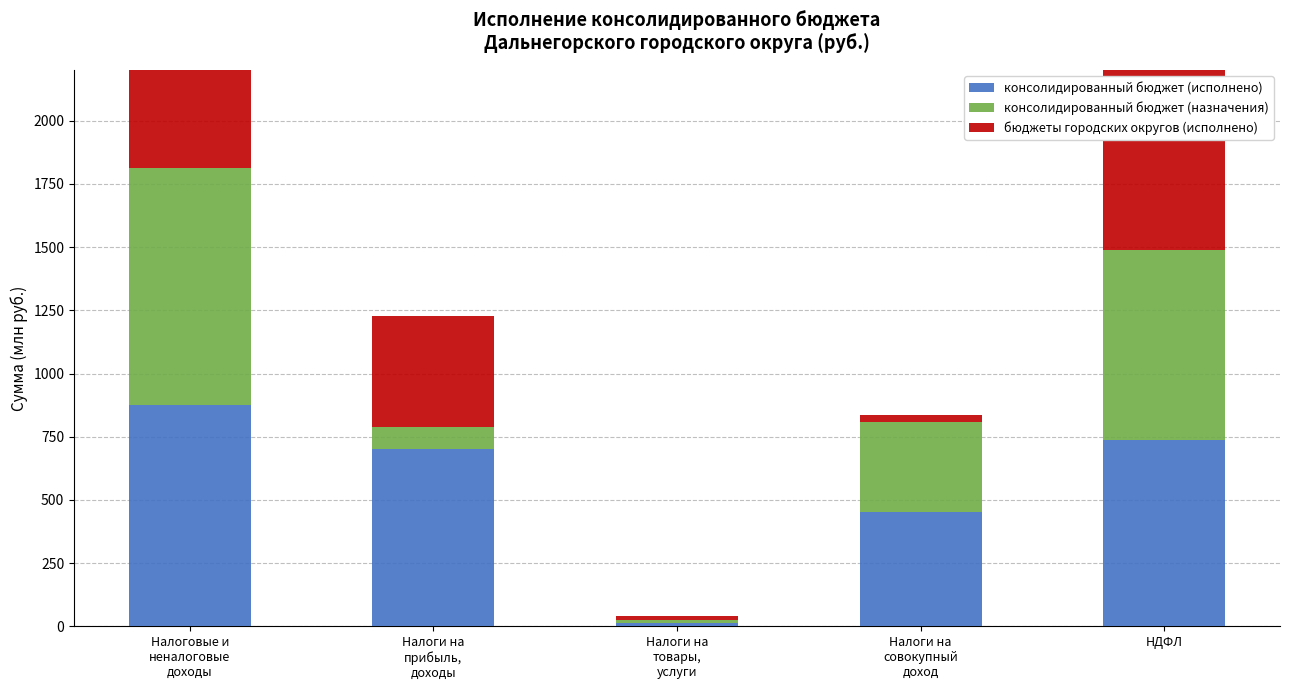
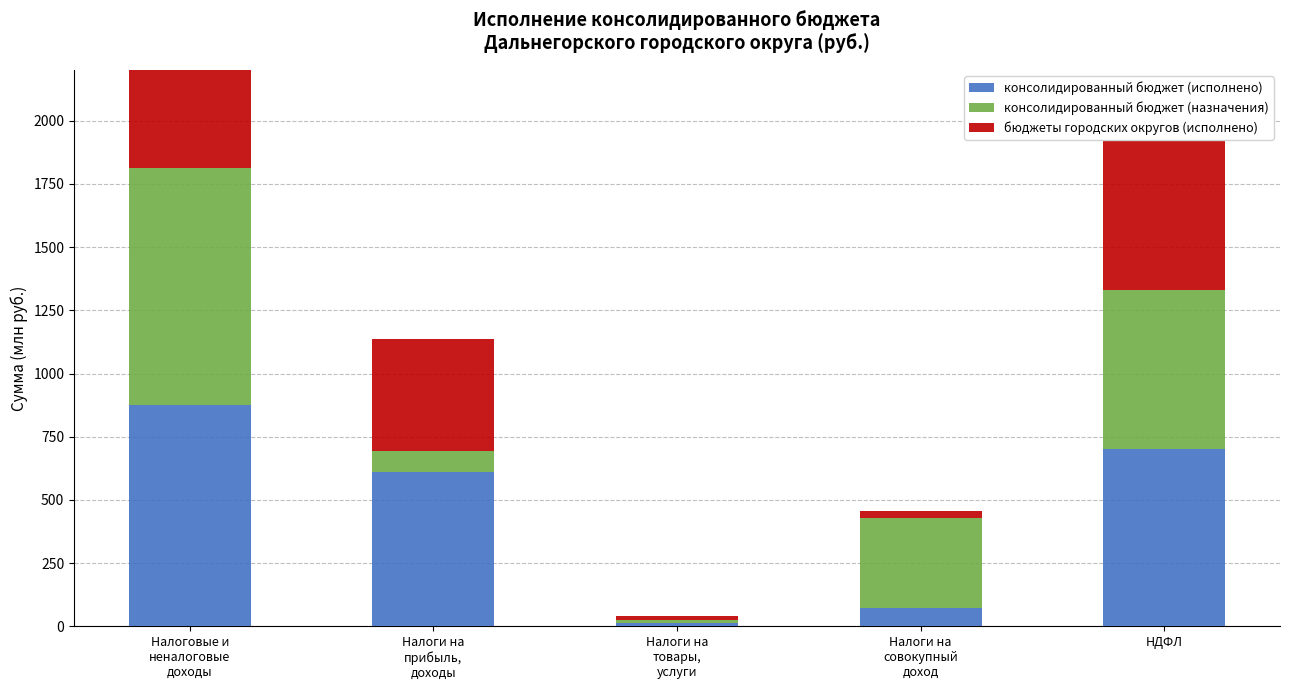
консолидированный бюджет (исполнено), Налоги на прибыль, доходы: 700 -> 610
консолидированный бюджет (исполнено), Налоги на совокупный доход: 450 -> 70
консолидированный бюджет (исполнено), НДФЛ: 740 -> 700
консолидированный бюджет (назначения), НДФЛ: 750 -> 630
